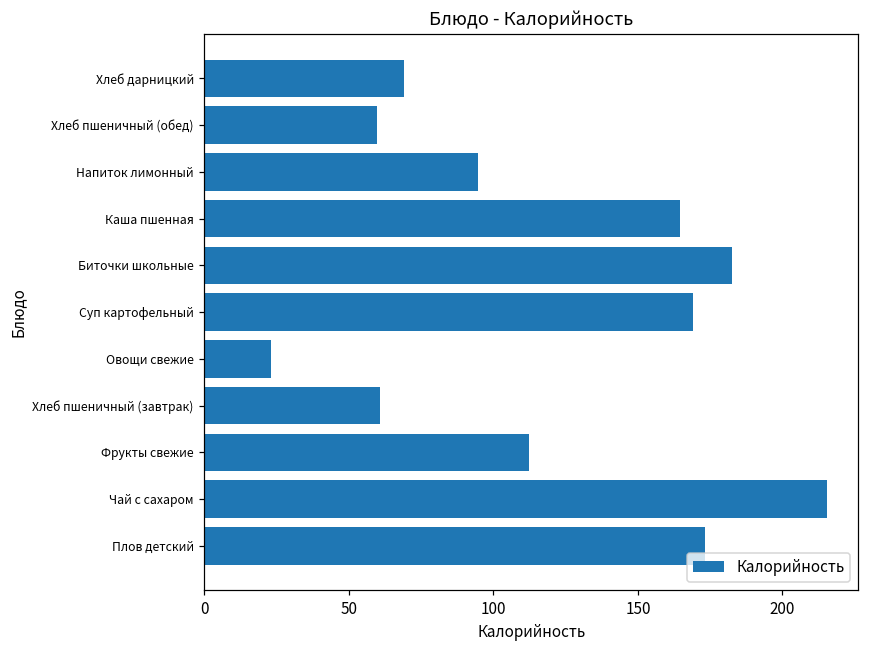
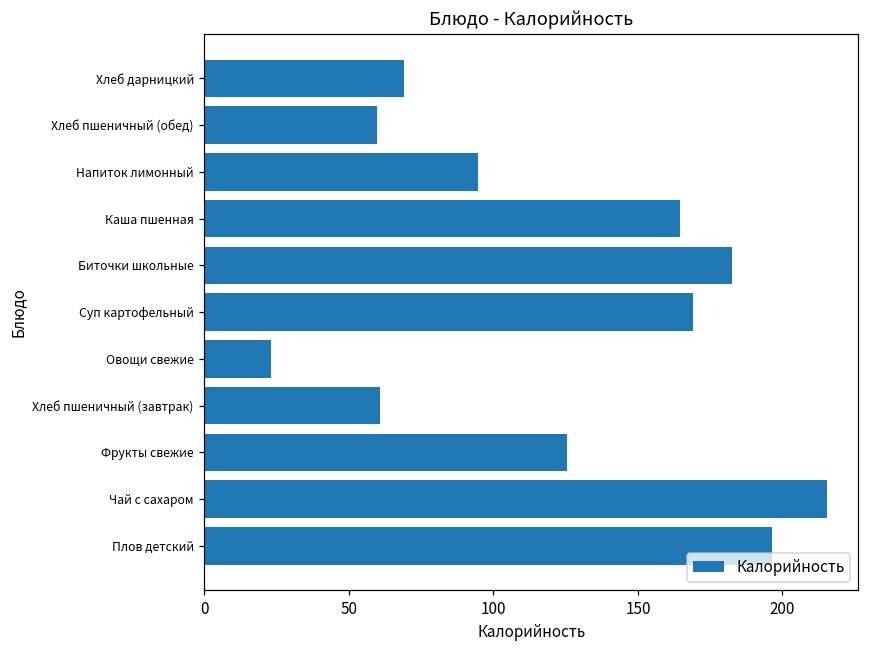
Фрукты свежие: 112 -> 125
Плов детский: 173 -> 196
